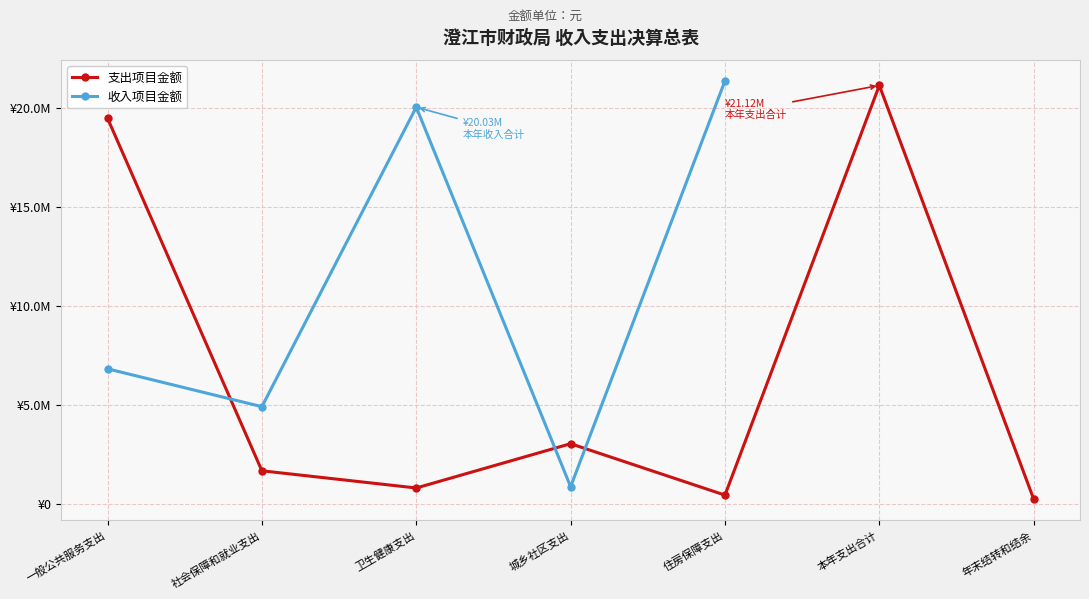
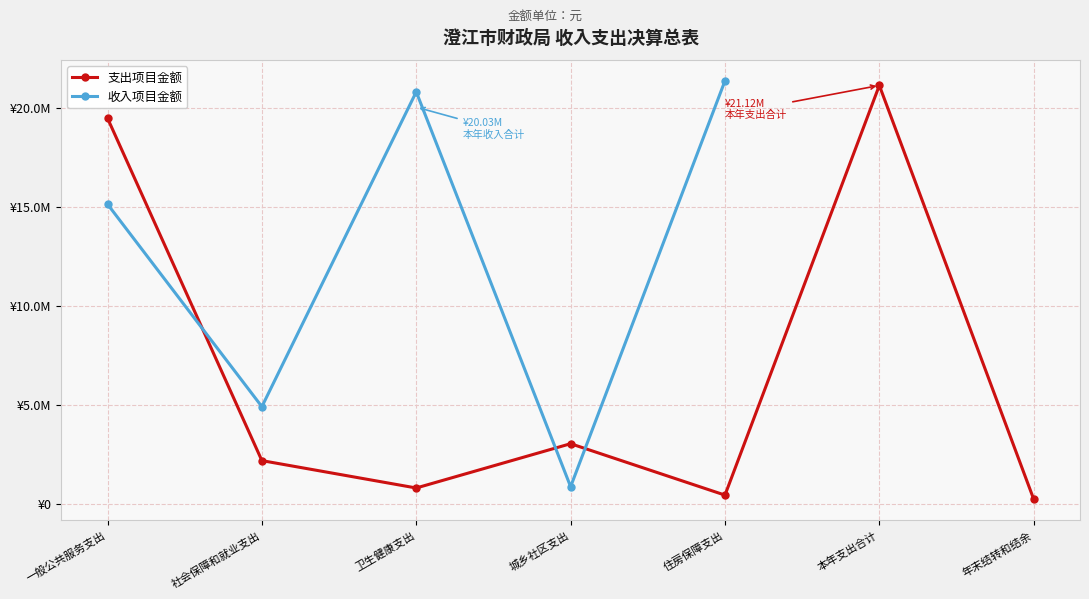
收入项目金额, 一般公共服务支出: ¥6800000 -> ¥15100000
支出项目金额, 社会保障和就业支出: ¥1700000 -> ¥2200000
收入项目金额, 卫生健康支出: ¥20000000 -> ¥20800000
